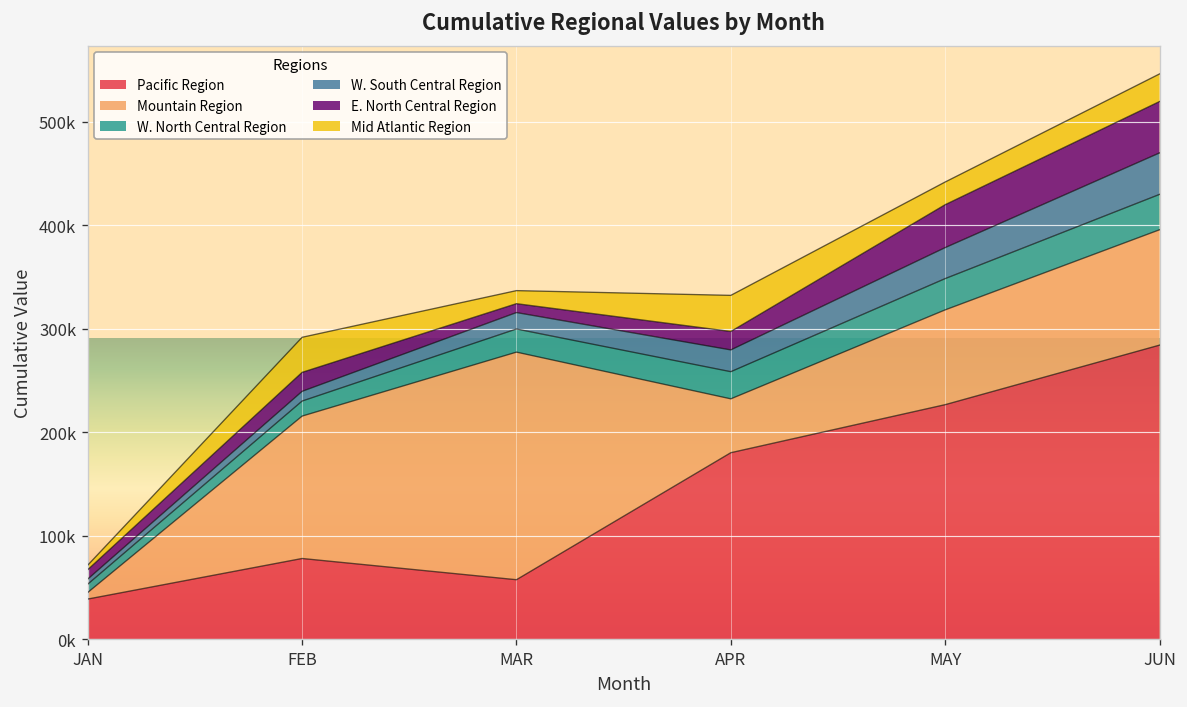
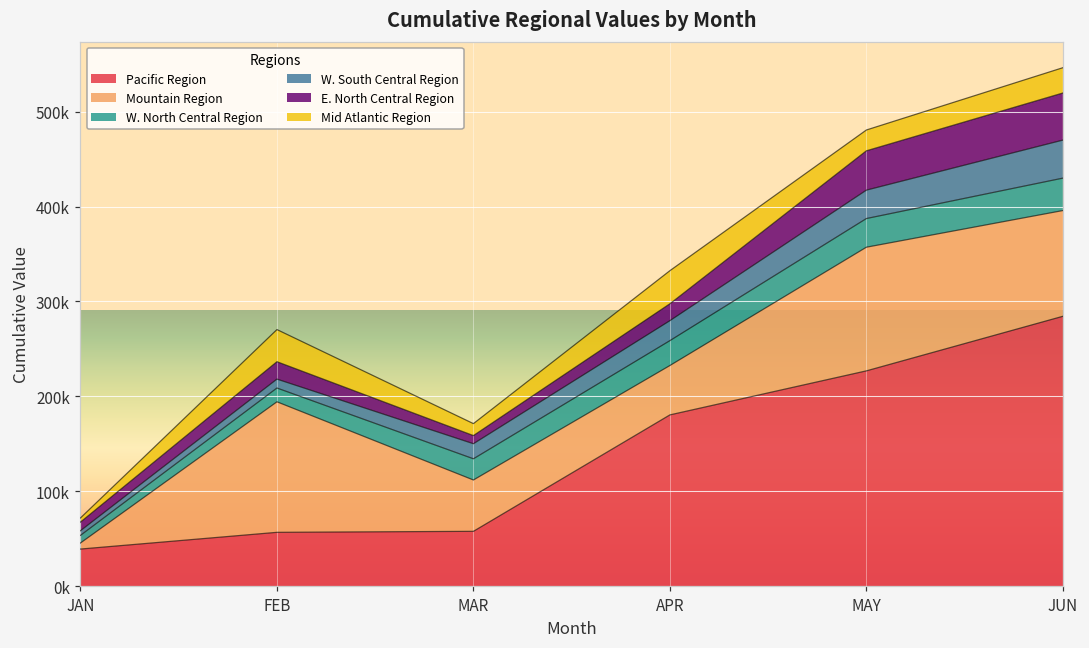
Pacific Region, FEB: 80000 -> 60000
Mountain Region, MAR: 220000 -> 50000
Mountain Region, MAY: 90000 -> 130000
